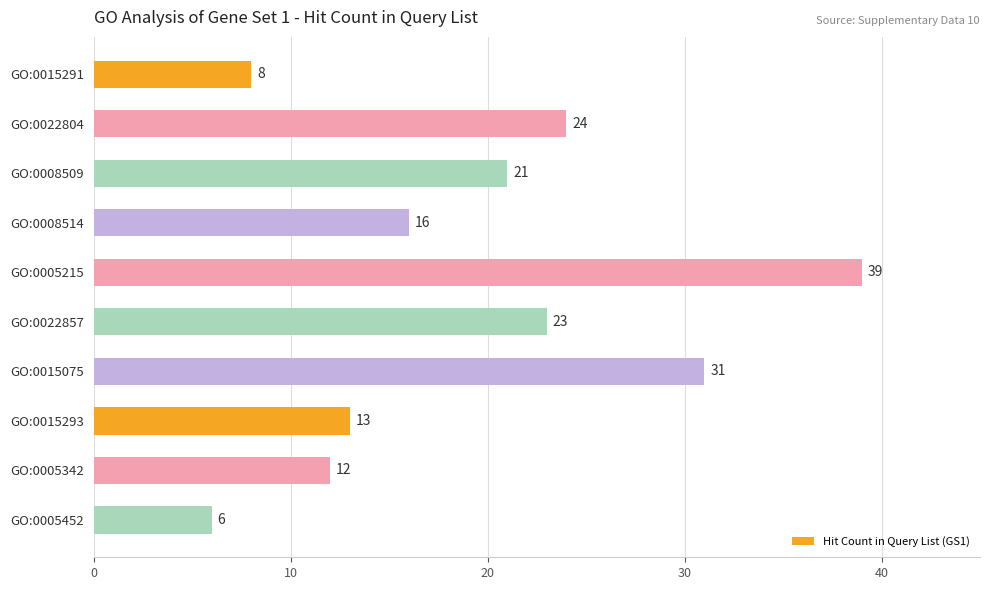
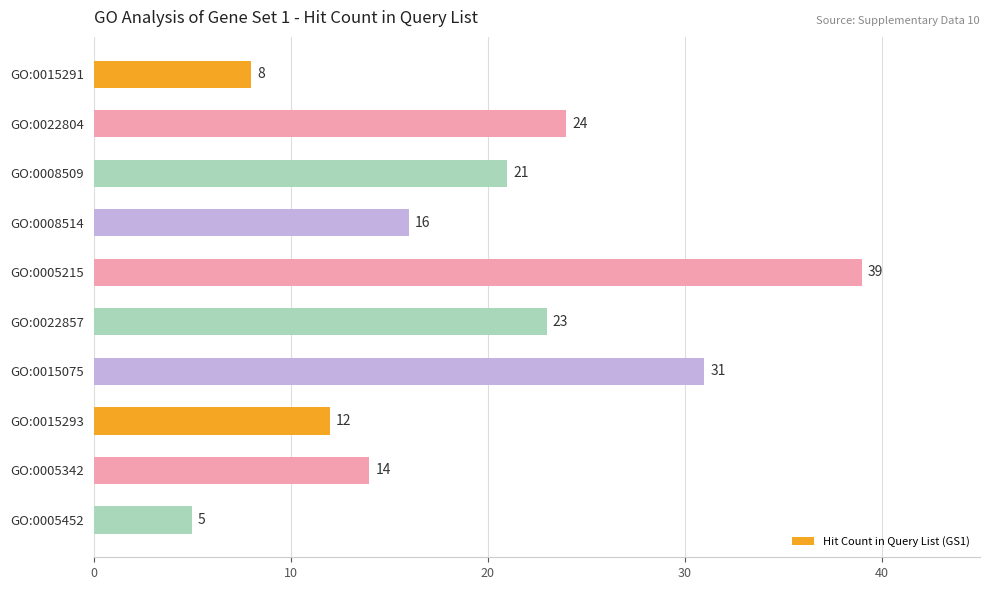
GO:0015293: 13 -> 12
GO:0005342: 12 -> 14
GO:0005452: 6 -> 5
